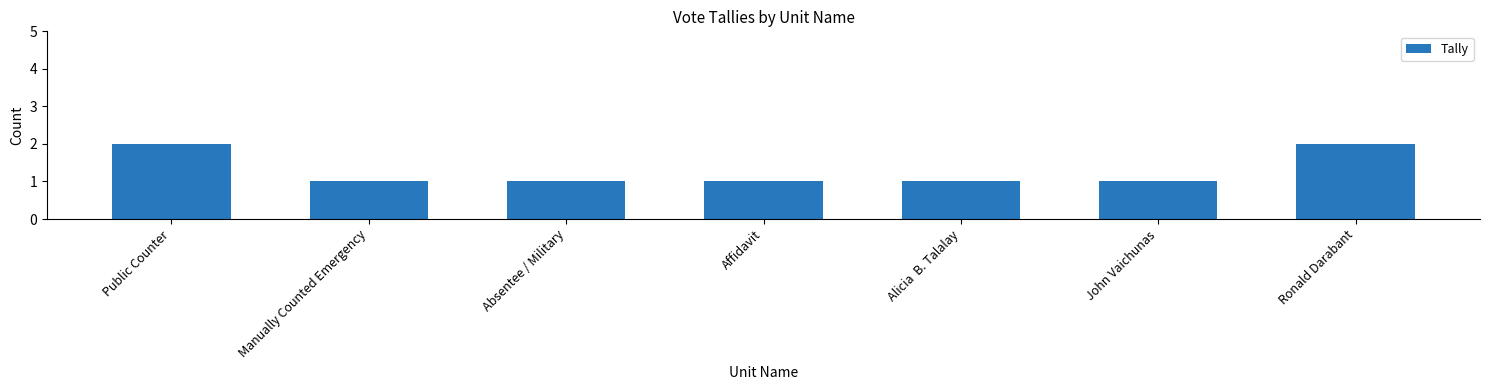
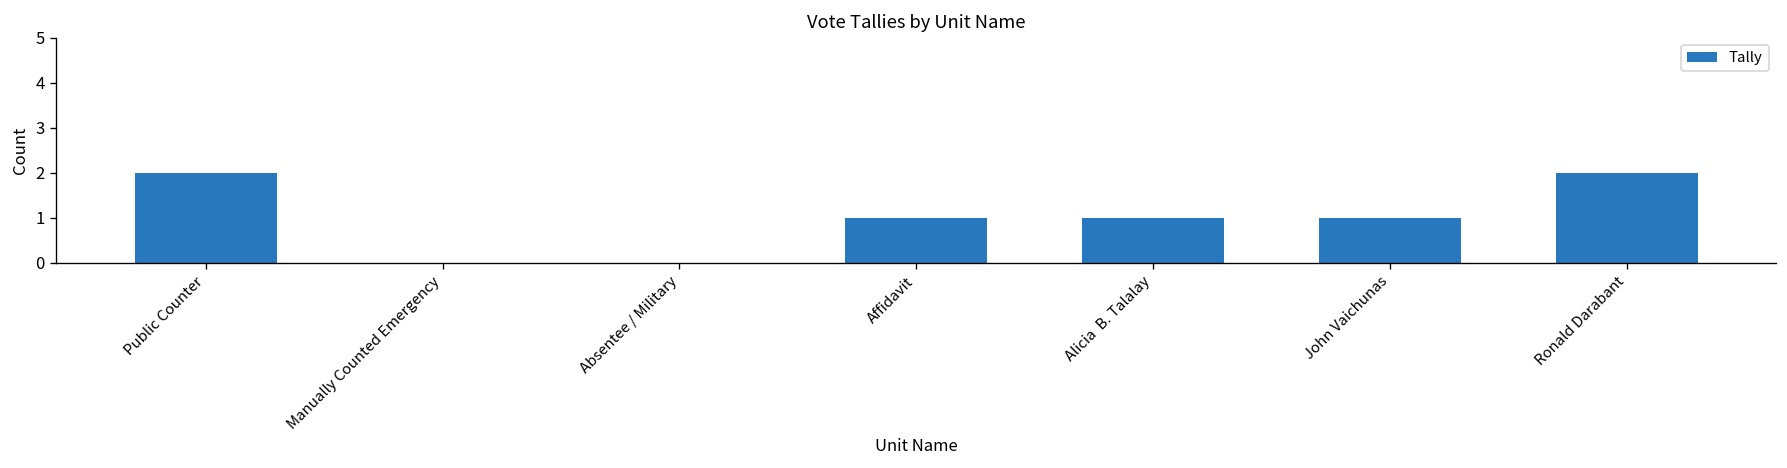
Manually Counted Emergency: 1 -> 0
Absentee / Military: 1 -> 0
